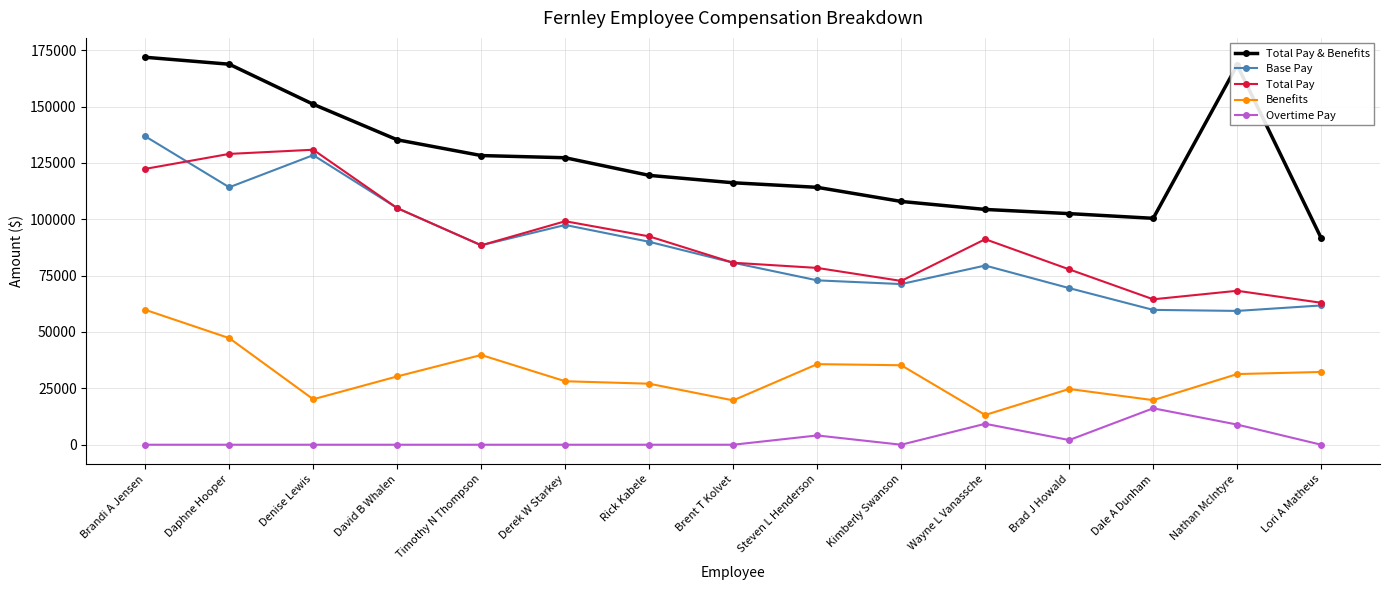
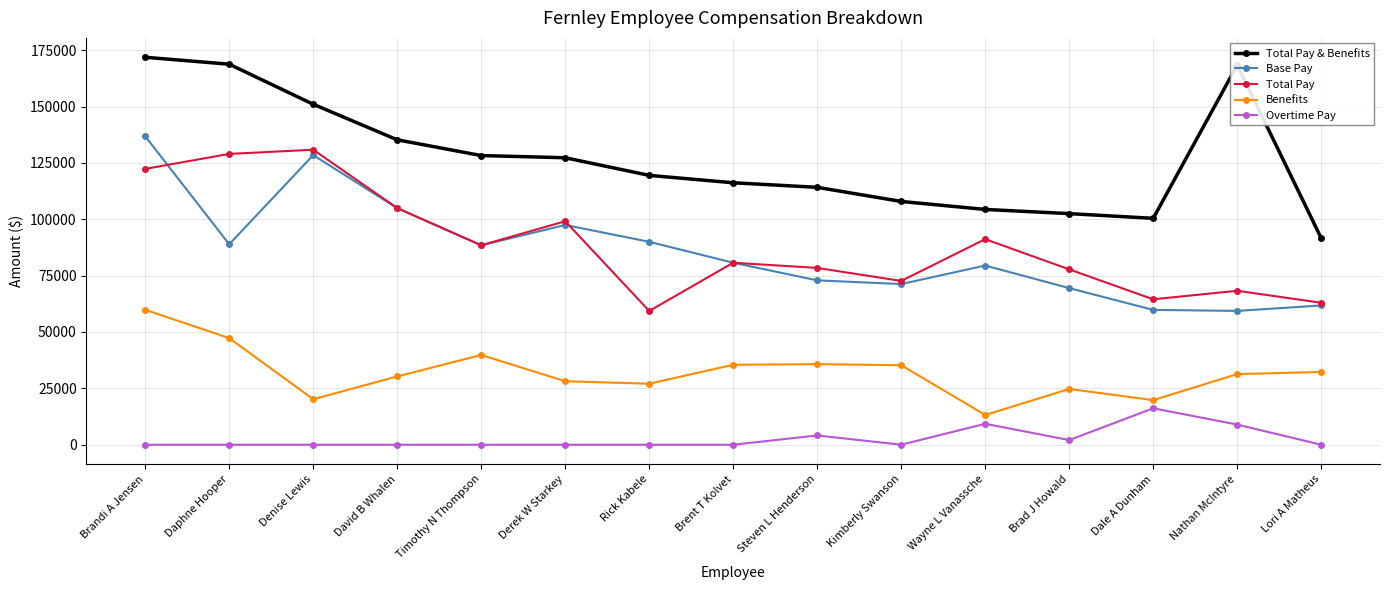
Base Pay, Daphne Hooper: 114000 -> 89000
Total Pay, Rick Kabele: 92000 -> 59000
Benefits, Brent T Kolvet: 20000 -> 35000
